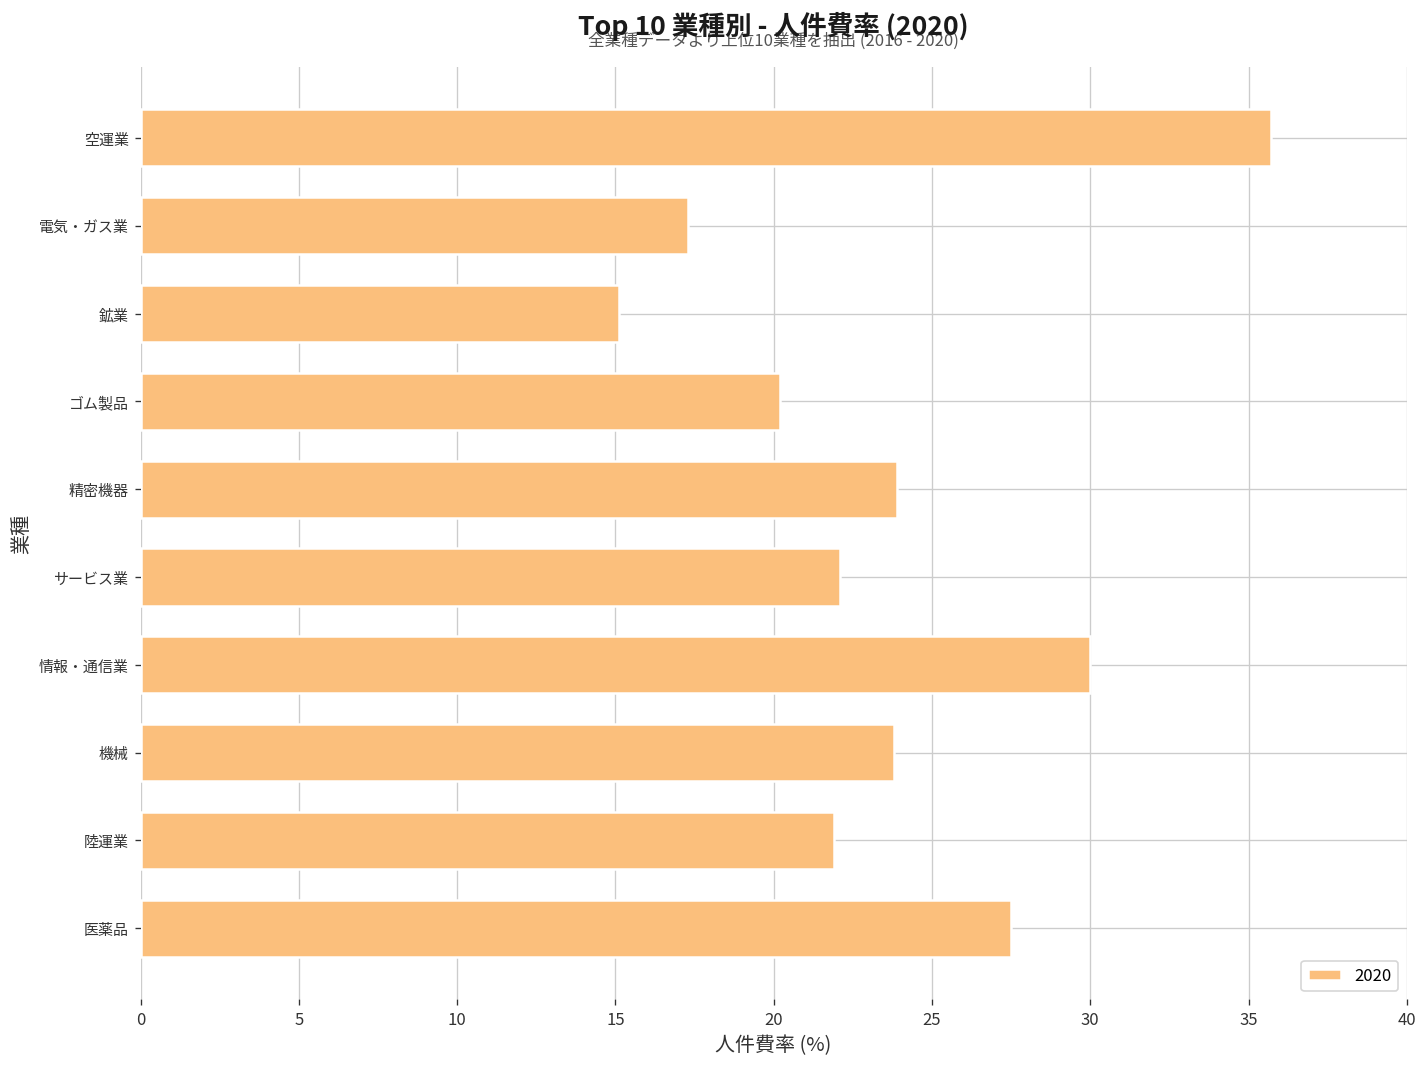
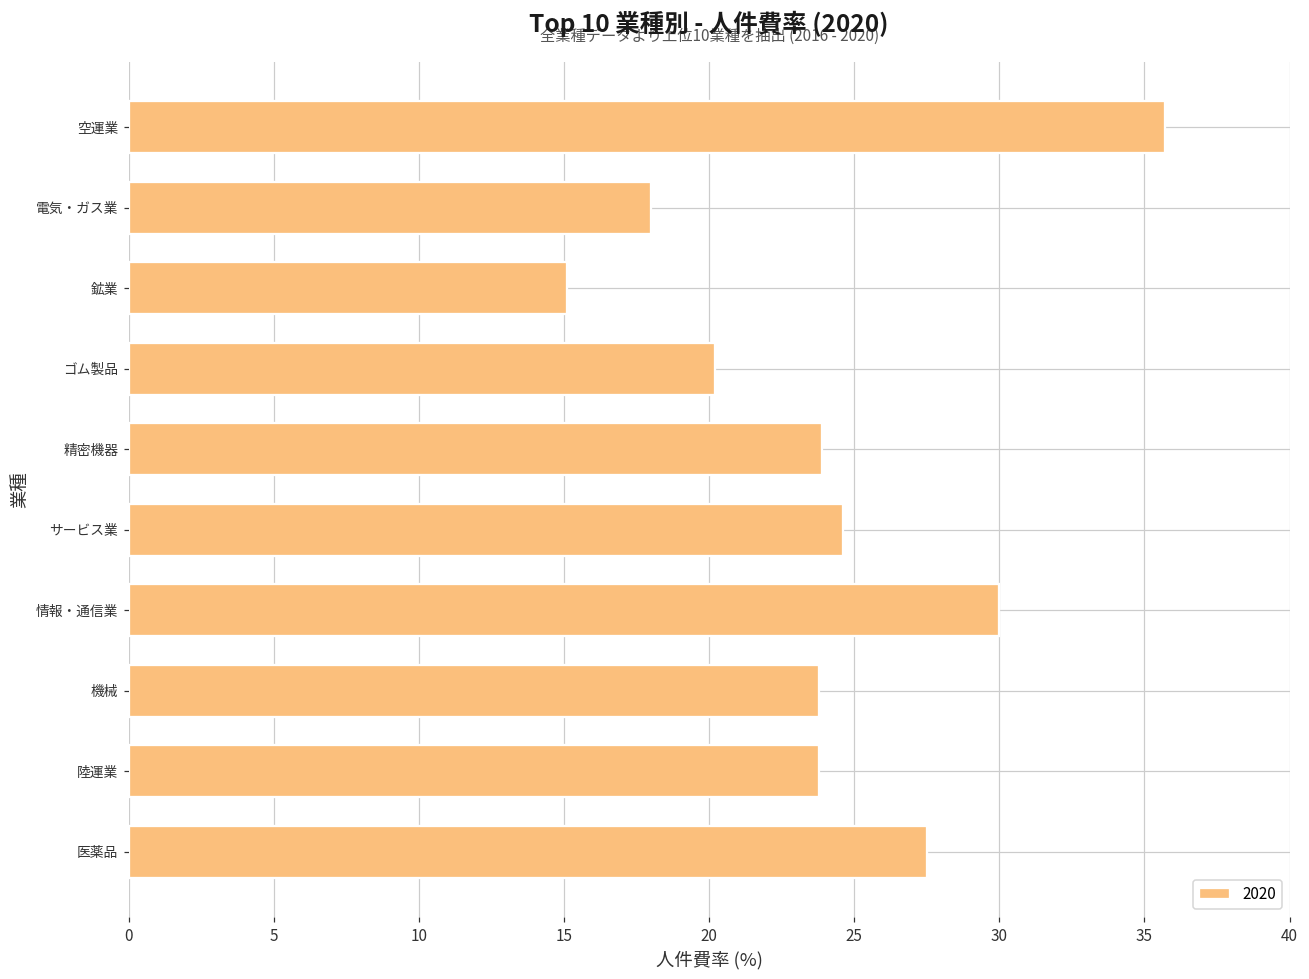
電気・ガス業: 17.3 -> 18.0
サービス業: 22.1 -> 24.6
陸運業: 21.9 -> 23.8
